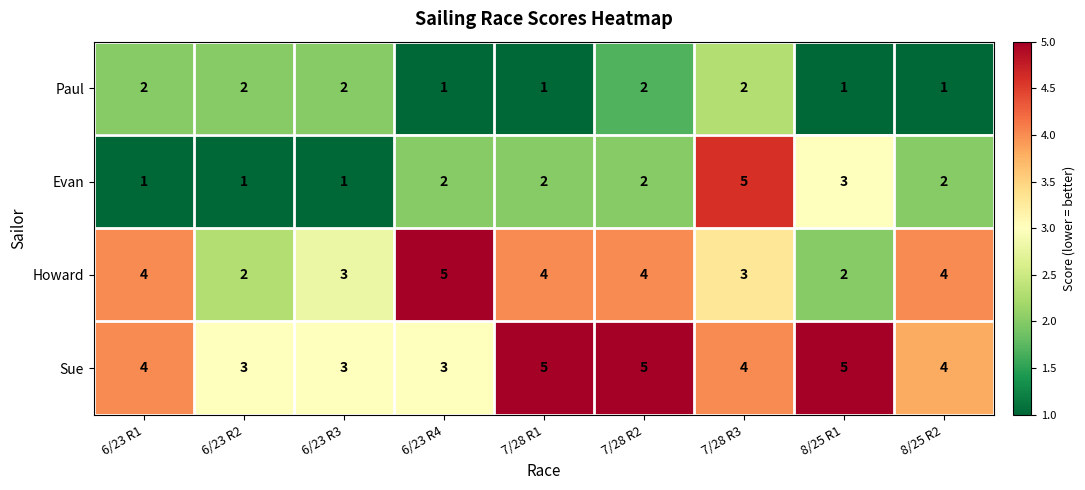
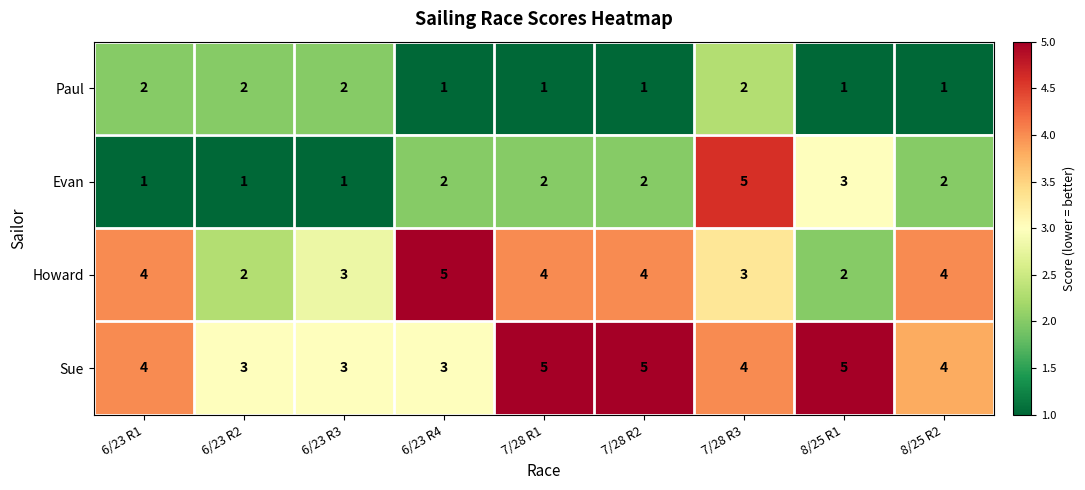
Paul, 7/28 R2: 2 -> 1
